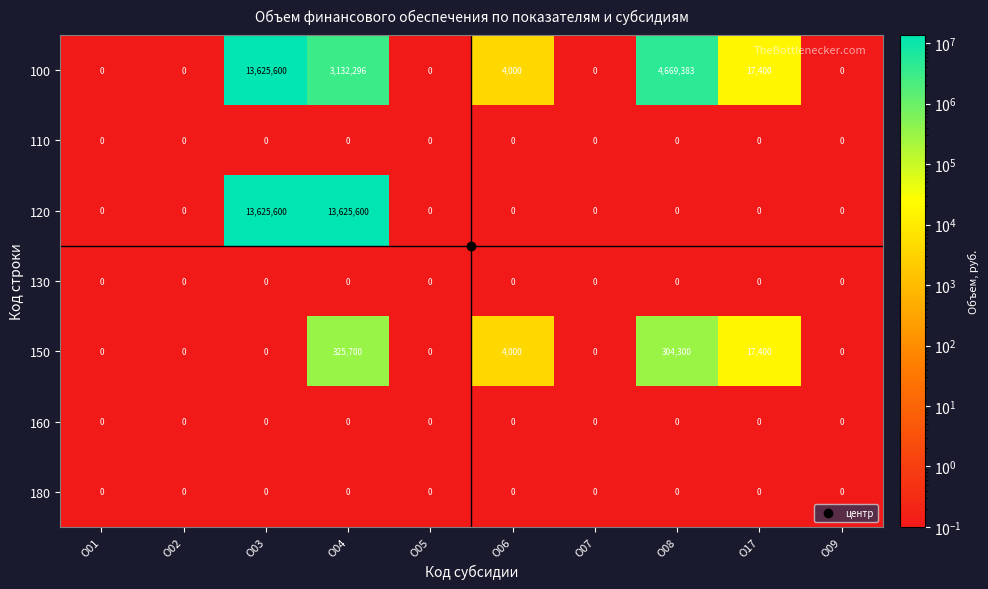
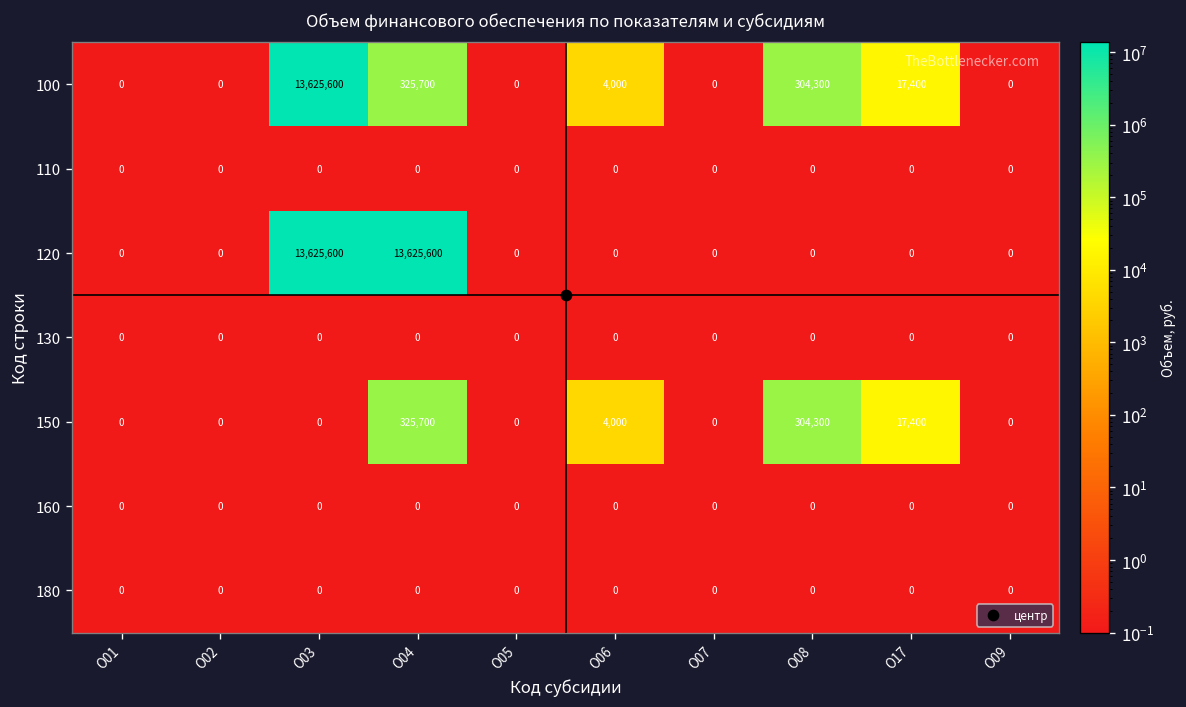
100, О04: 3,132,296 -> 325,700
100, О08: 4,669,383 -> 304,300
